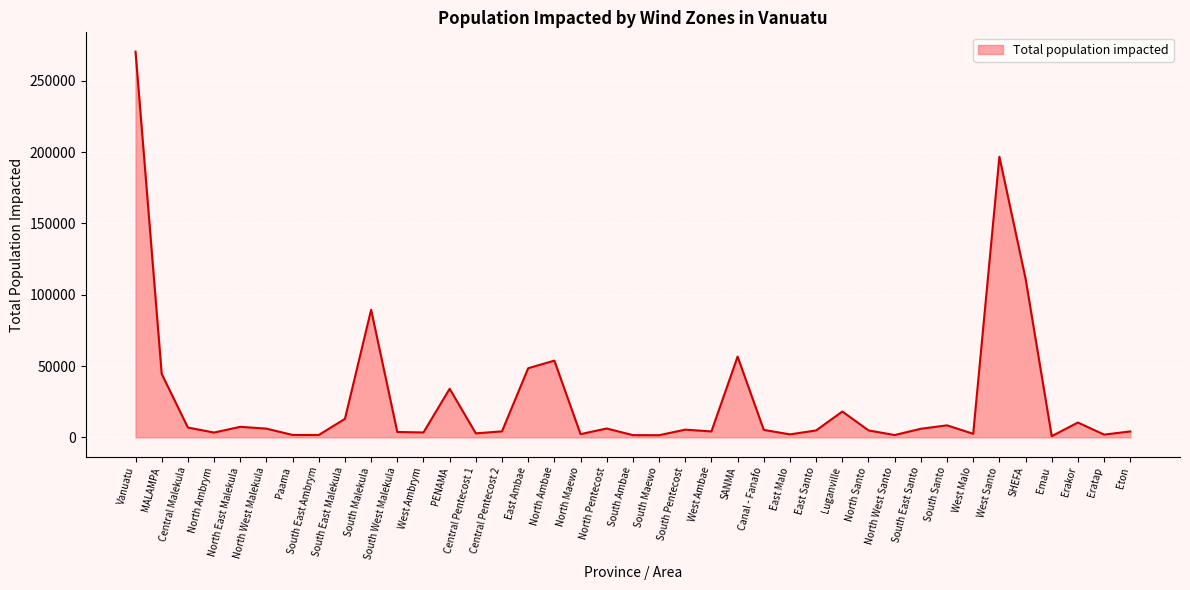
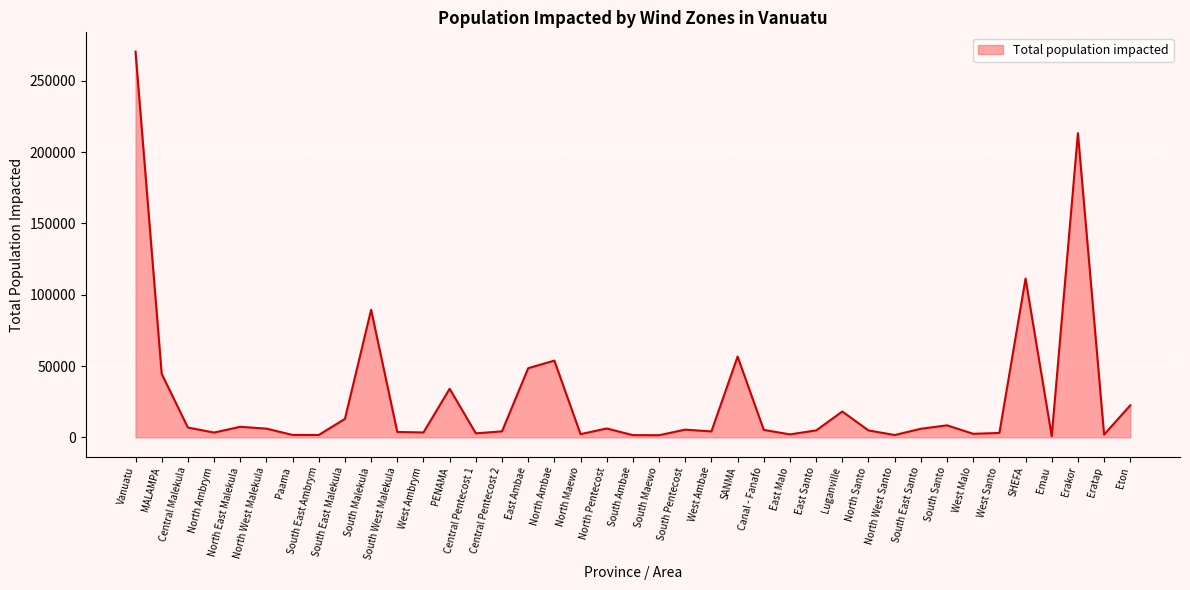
West Santo: 197000 -> 3000
Erakor: 10000 -> 213000
Eton: 4000 -> 22000
